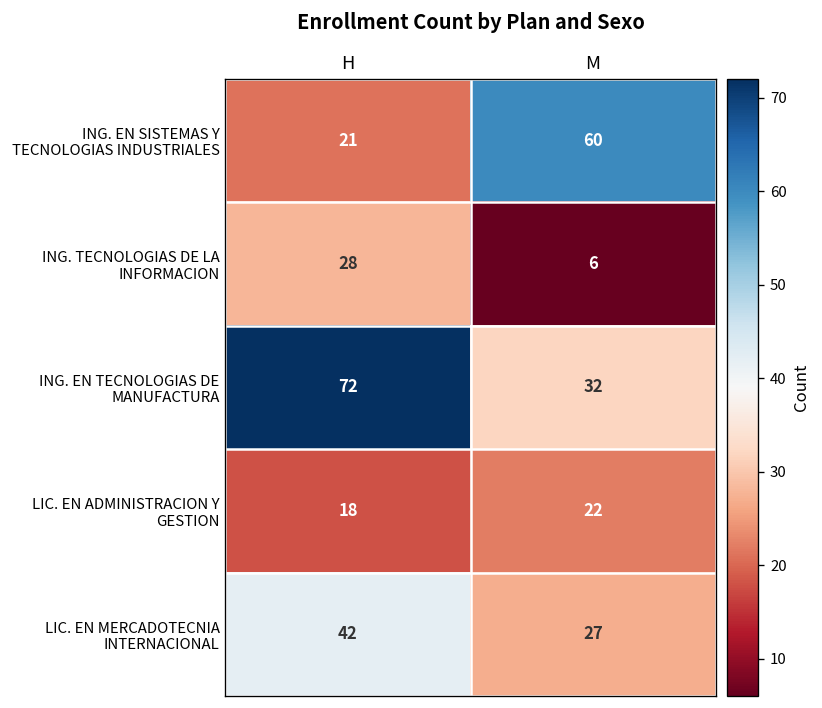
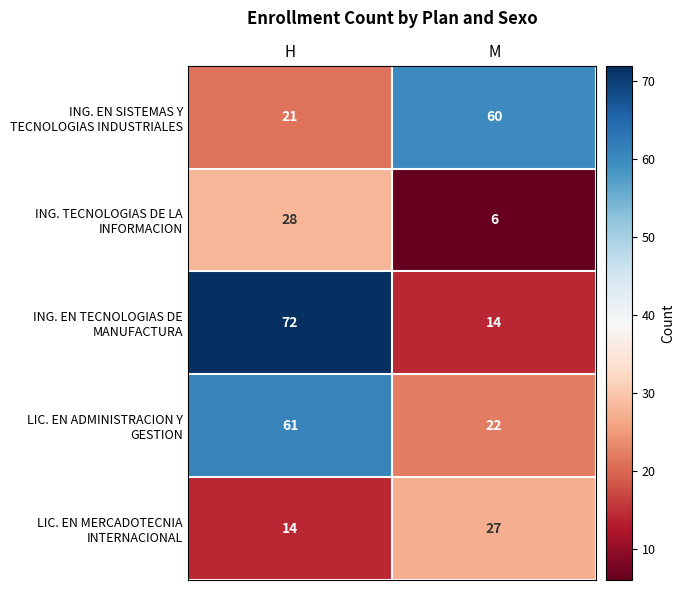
ING. EN TECNOLOGIAS DE MANUFACTURA, M: 32 -> 14
LIC. EN ADMINISTRACION Y GESTION, H: 18 -> 61
LIC. EN MERCADOTECNIA INTERNACIONAL, H: 42 -> 14
